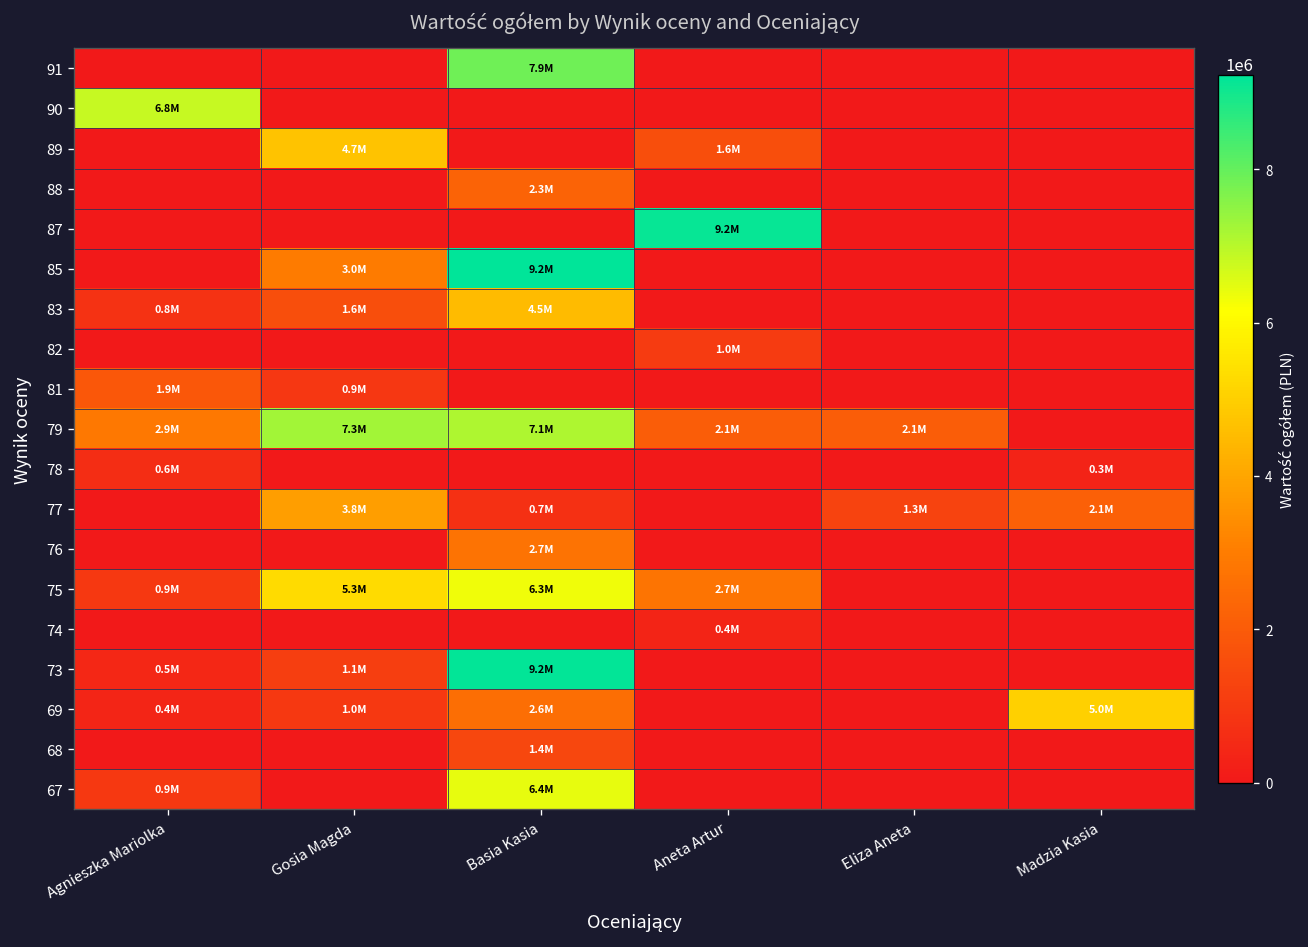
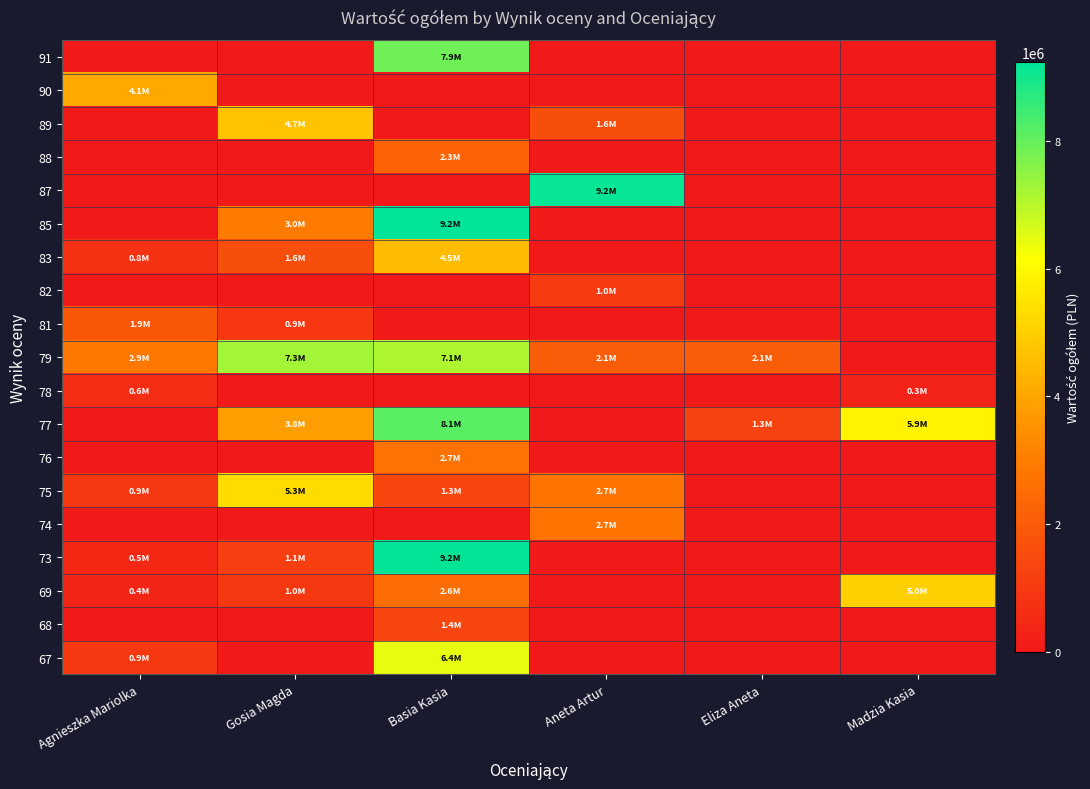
90, Agnieszka Mariolka: 6.8M -> 4.1M
77, Basia Kasia: 0.7M -> 8.1M
77, Madzia Kasia: 2.1M -> 5.9M
75, Basia Kasia: 6.3M -> 1.3M
74, Aneta Artur: 0.4M -> 2.7M
